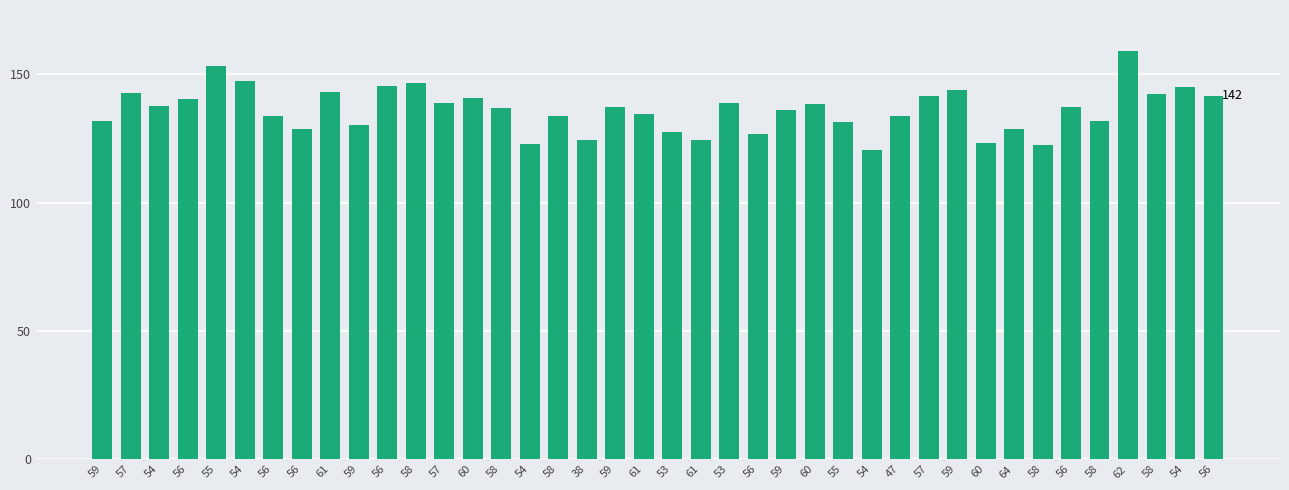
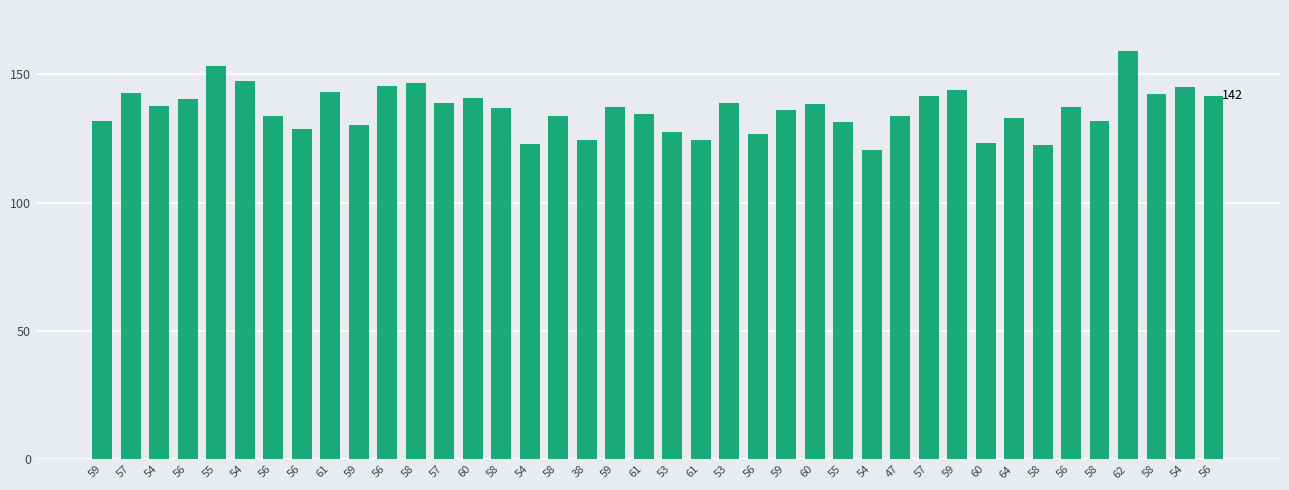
64: 129 -> 133
